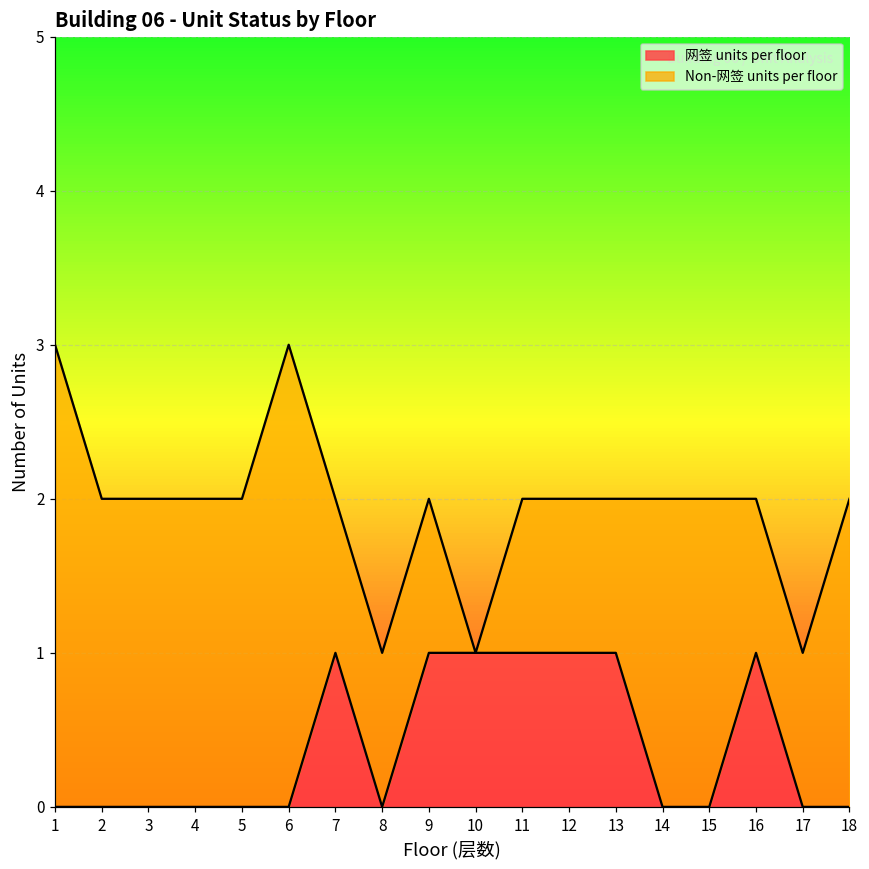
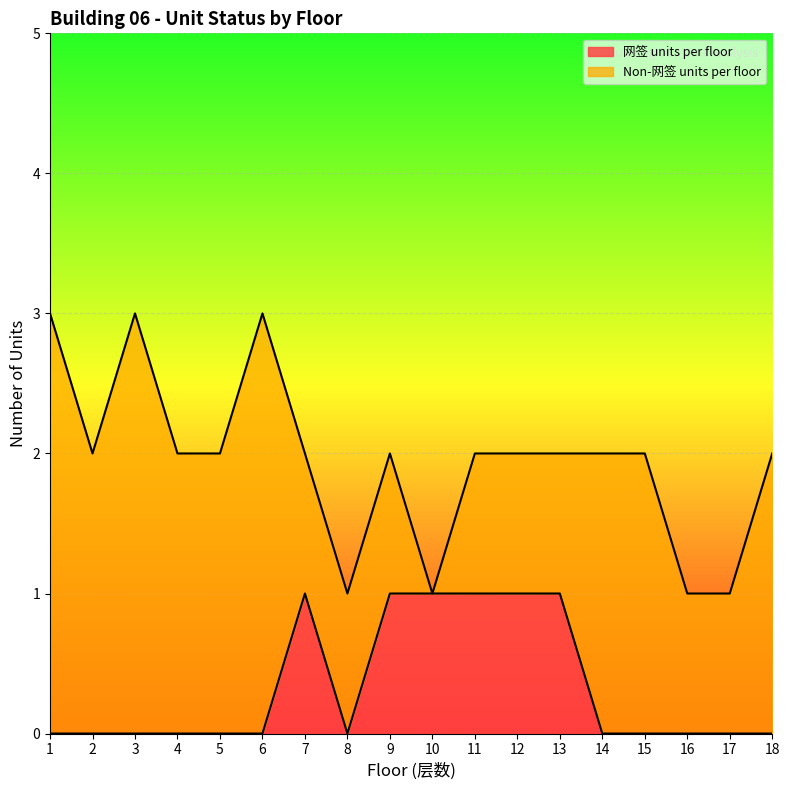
Non-网签 units per floor, 3: 2 -> 3
网签 units per floor, 16: 1 -> 0
